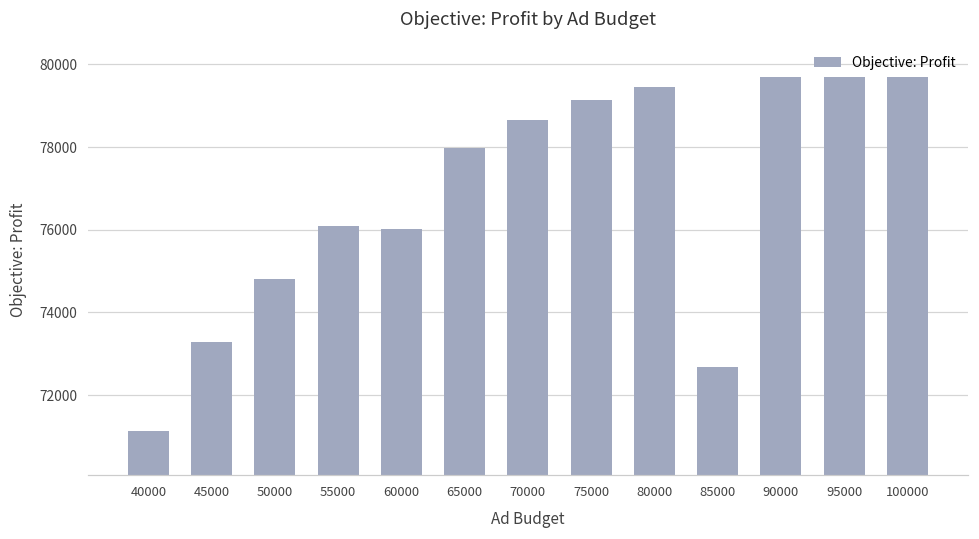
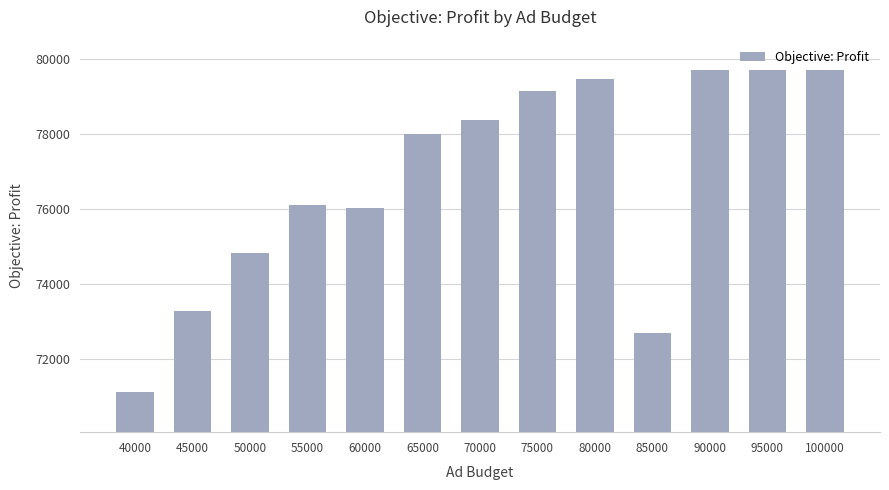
70000: 78600 -> 78400
